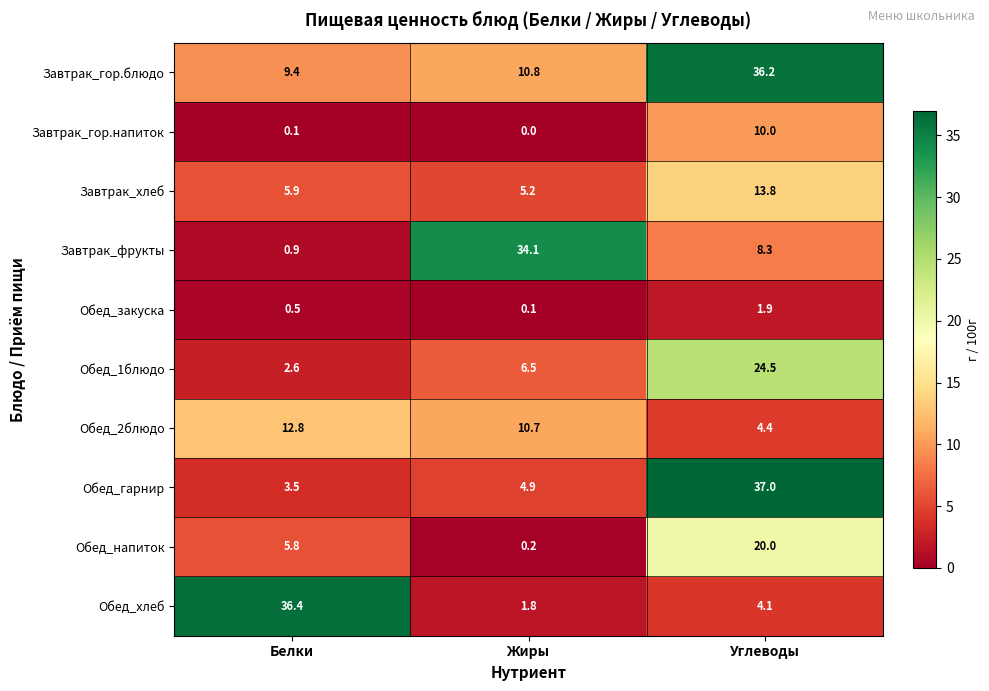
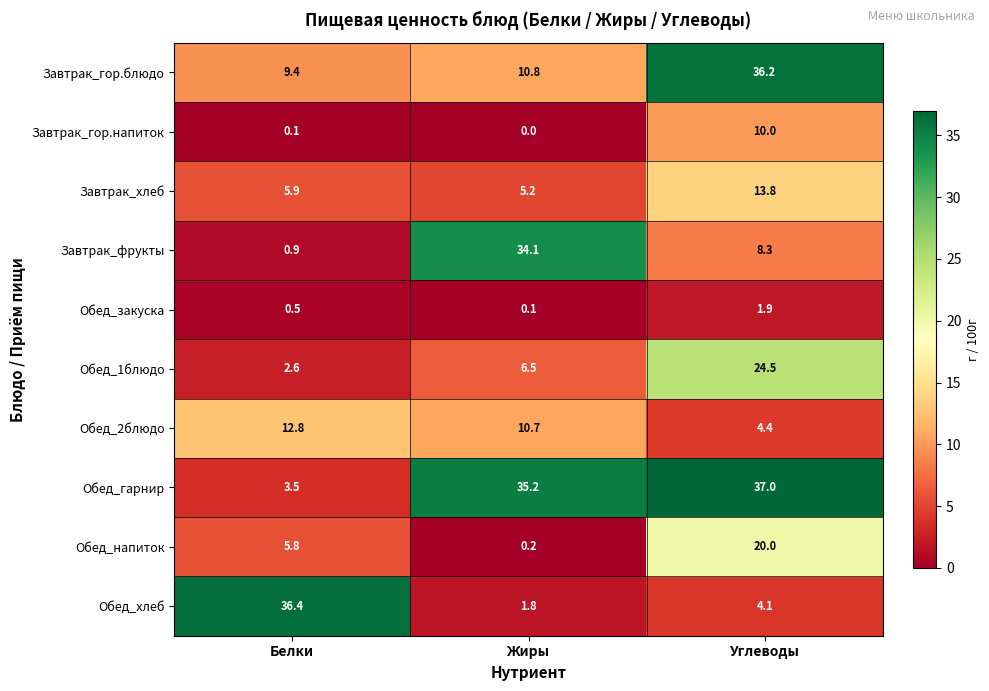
Обед_гарнир, Жиры: 4.9 -> 35.2
